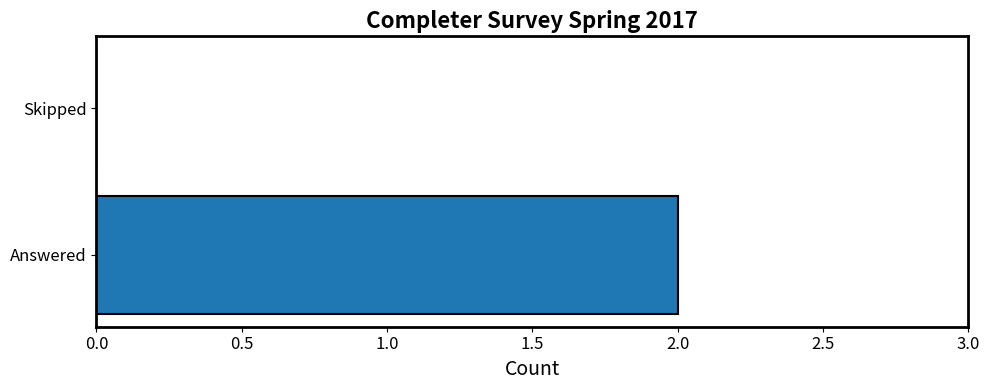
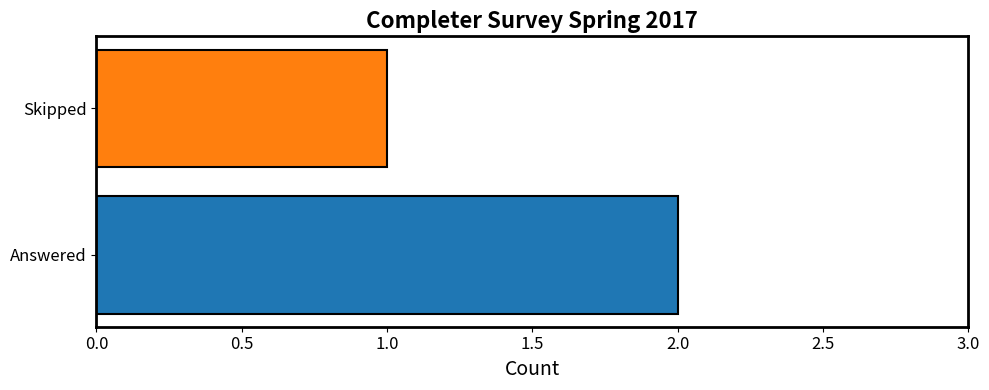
Skipped: 0 -> 1
